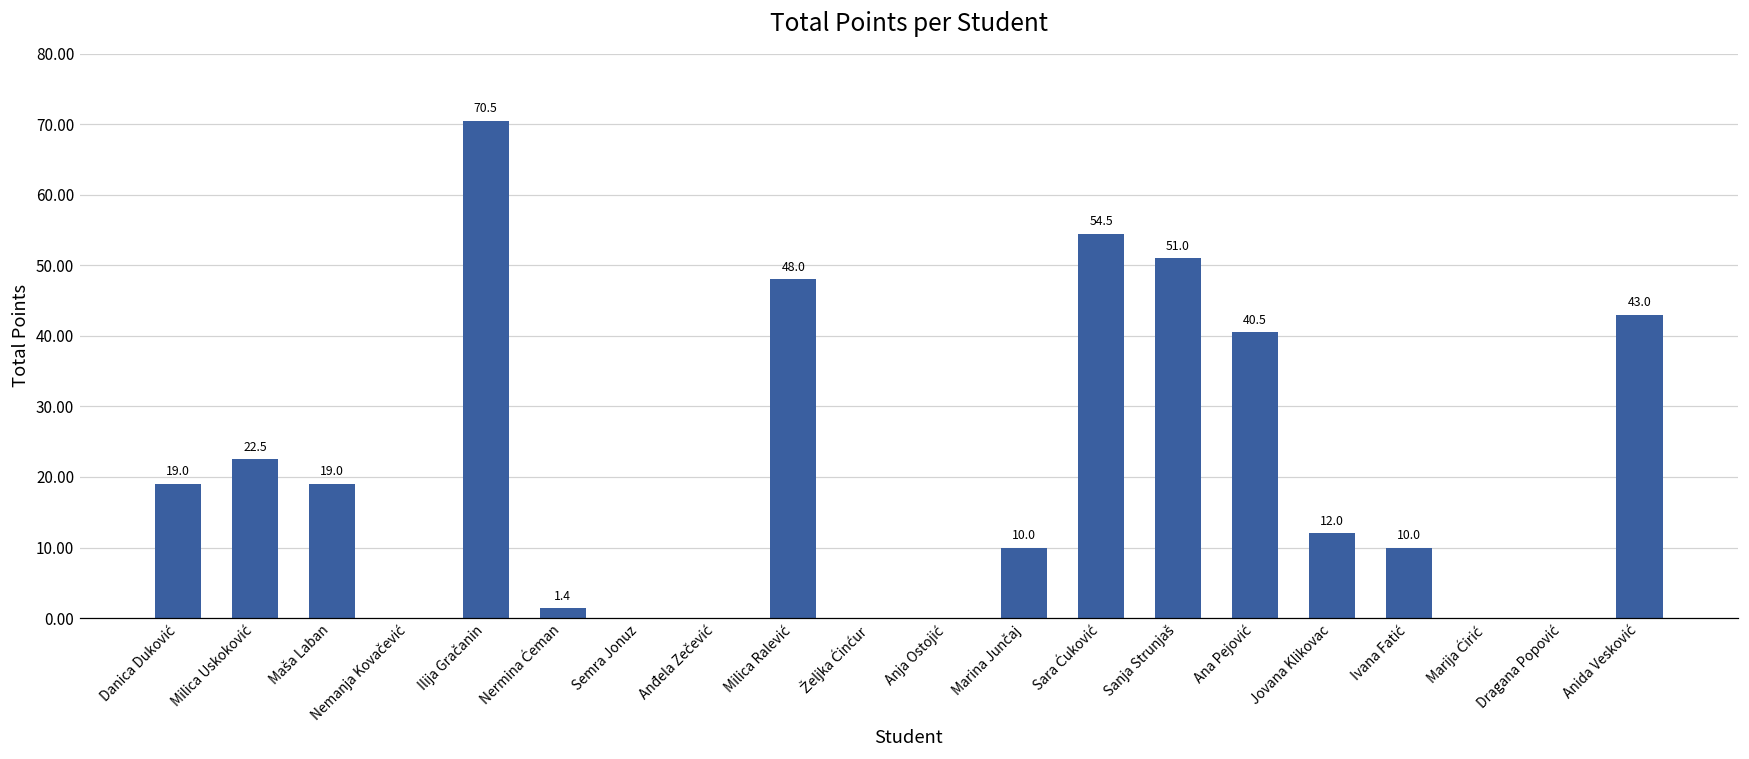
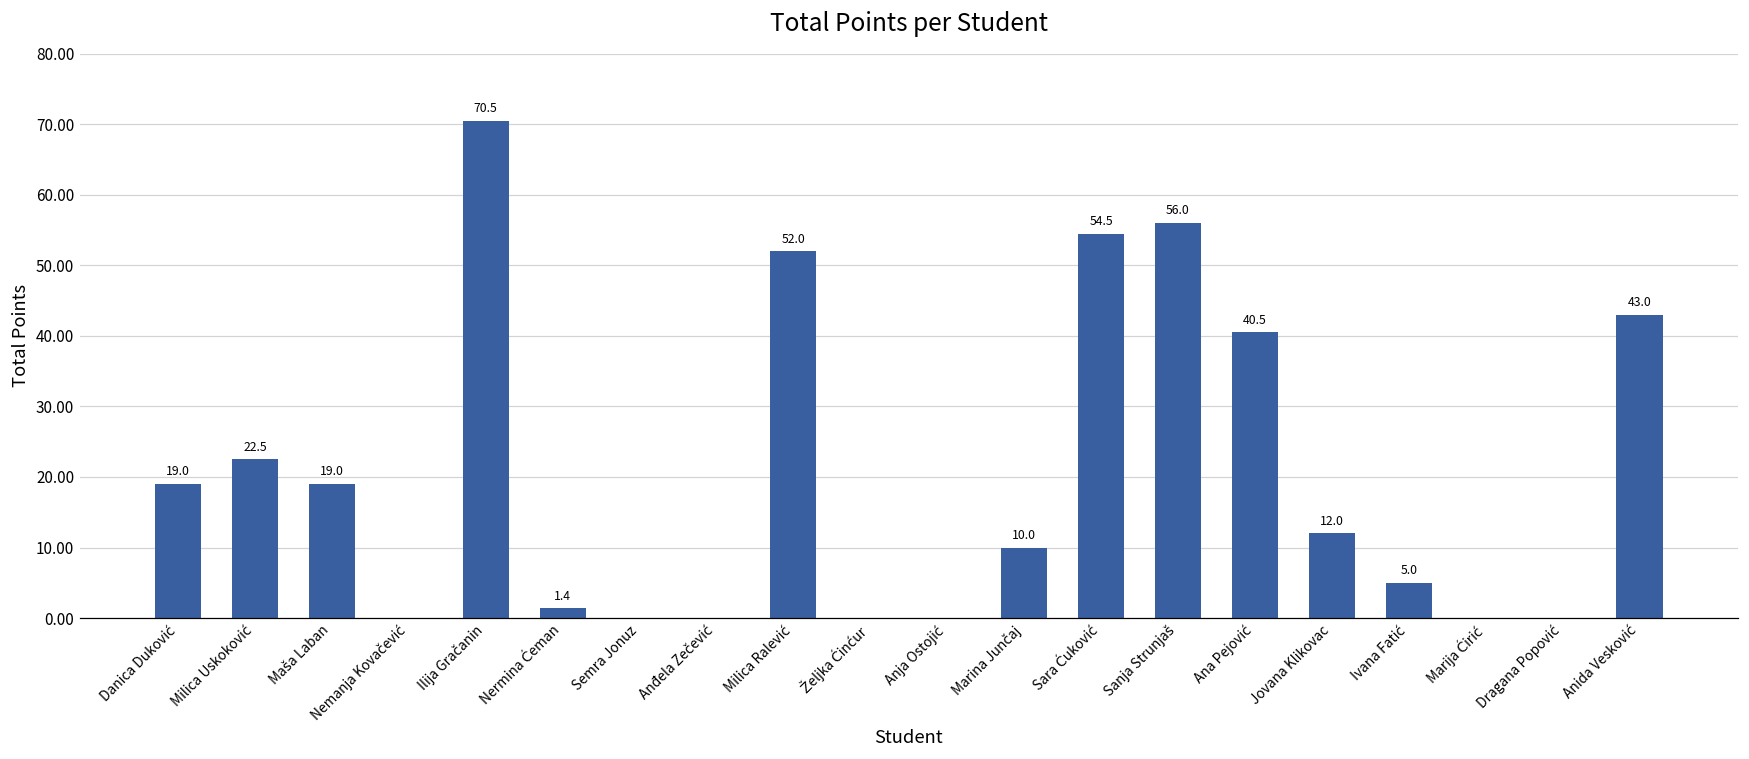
Milica Ralević: 48.0 -> 52.0
Sanja Strunjaš: 51.0 -> 56.0
Ivana Fatić: 10.0 -> 5.0
